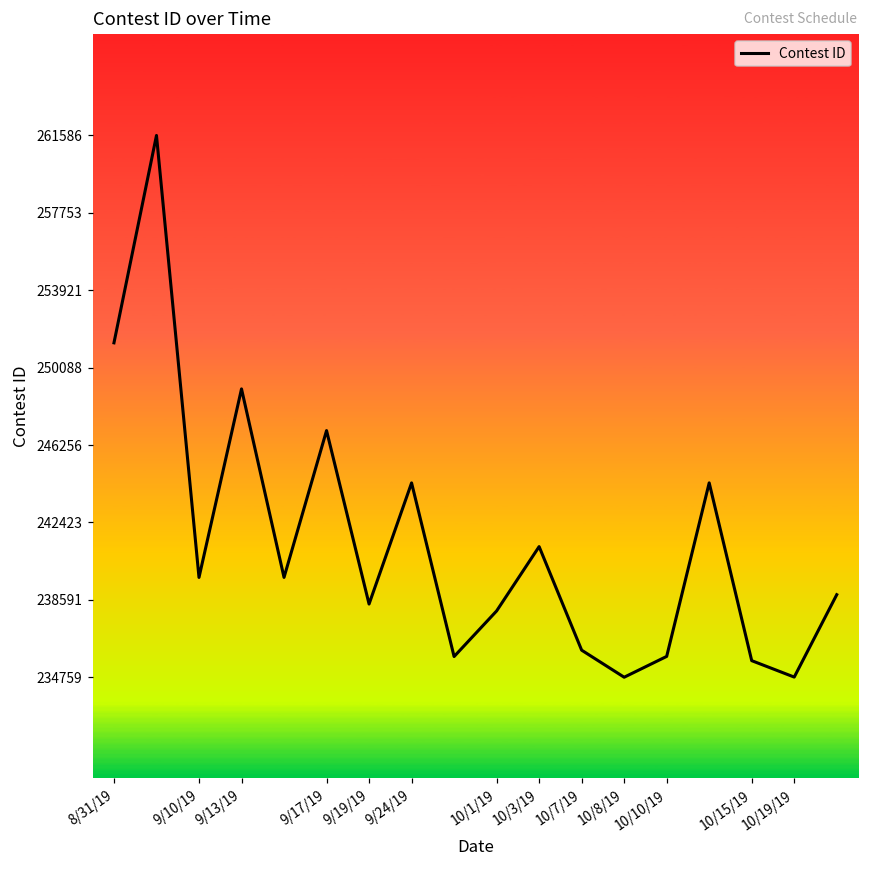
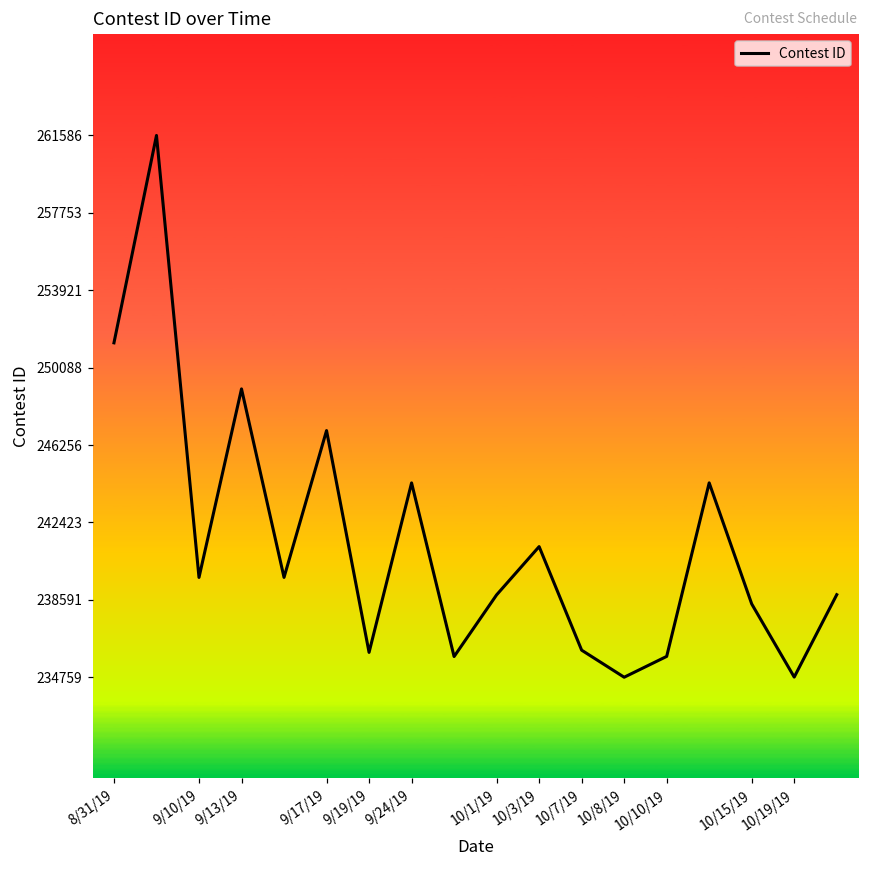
9/19/19: 238400 -> 236000
10/1/19: 238000 -> 238800
10/15/19: 235600 -> 238400
